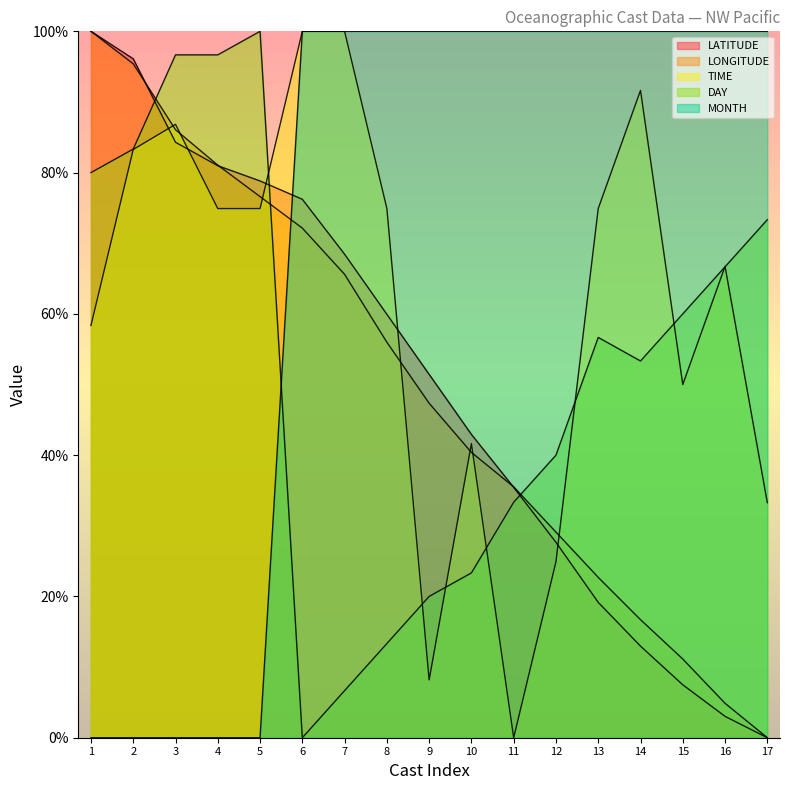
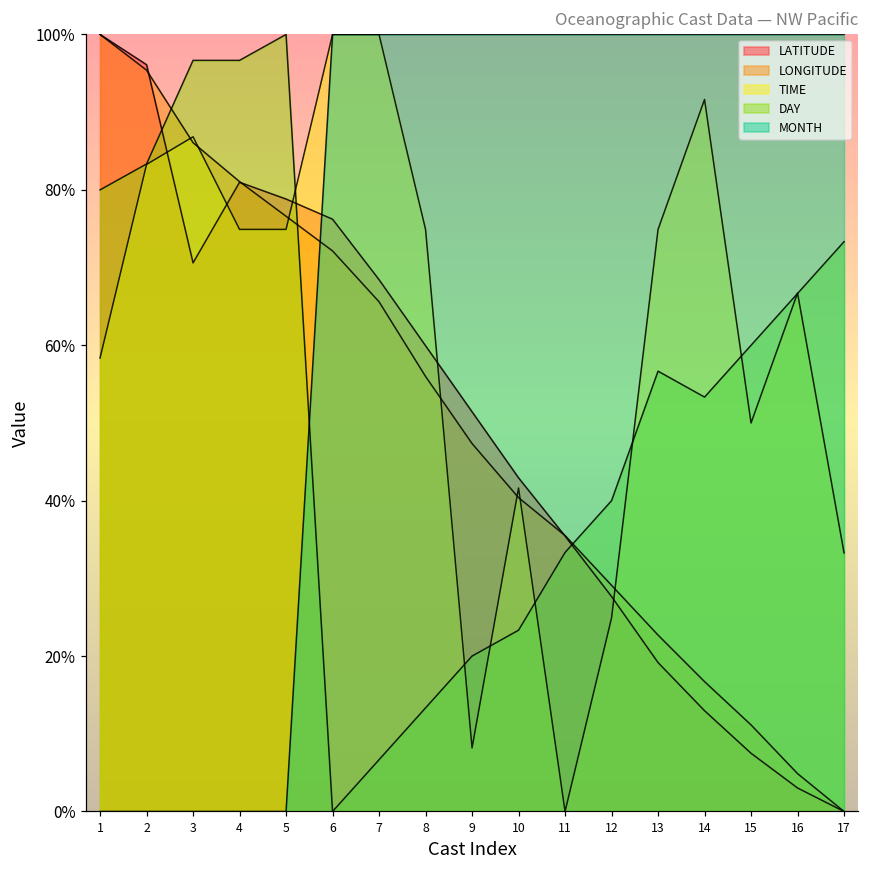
LATITUDE, 3: 84% -> 71%
